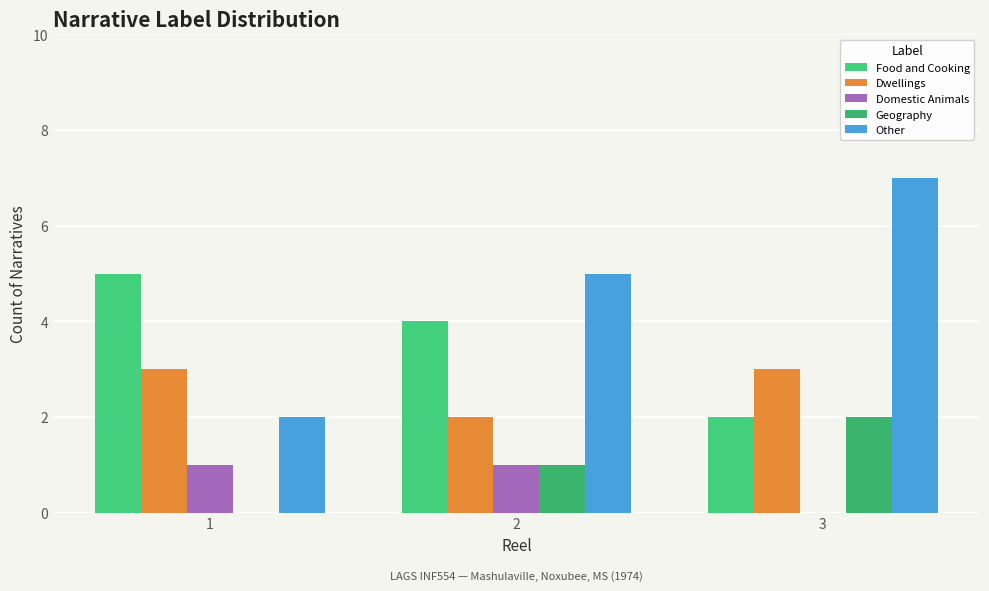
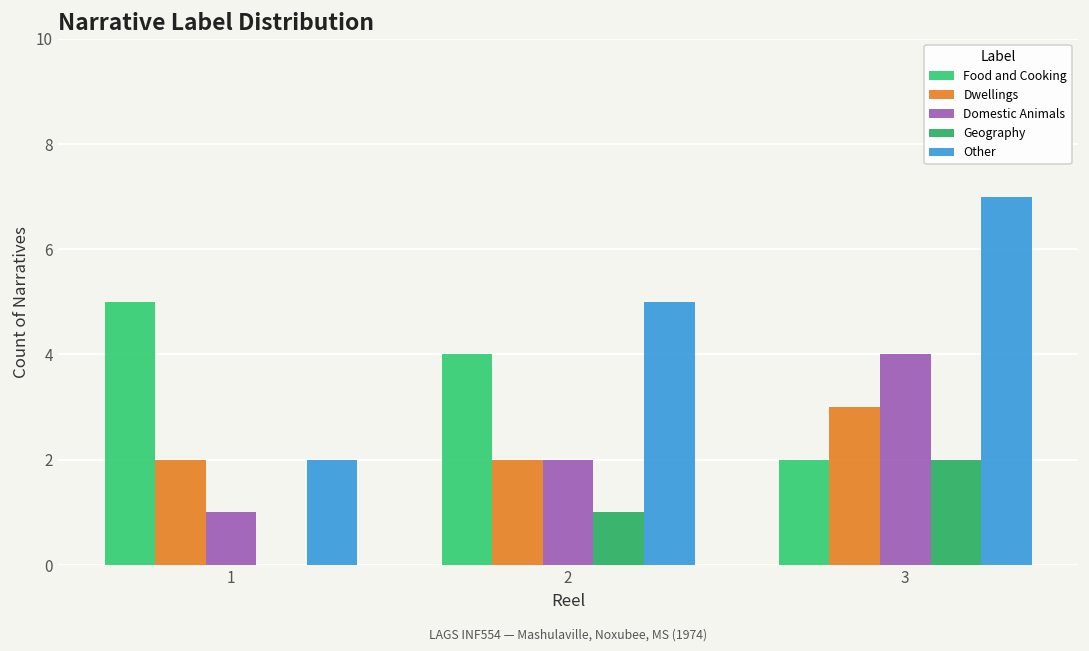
Dwellings, 1: 3 -> 2
Domestic Animals, 2: 1 -> 2
Domestic Animals, 3: 0 -> 4
